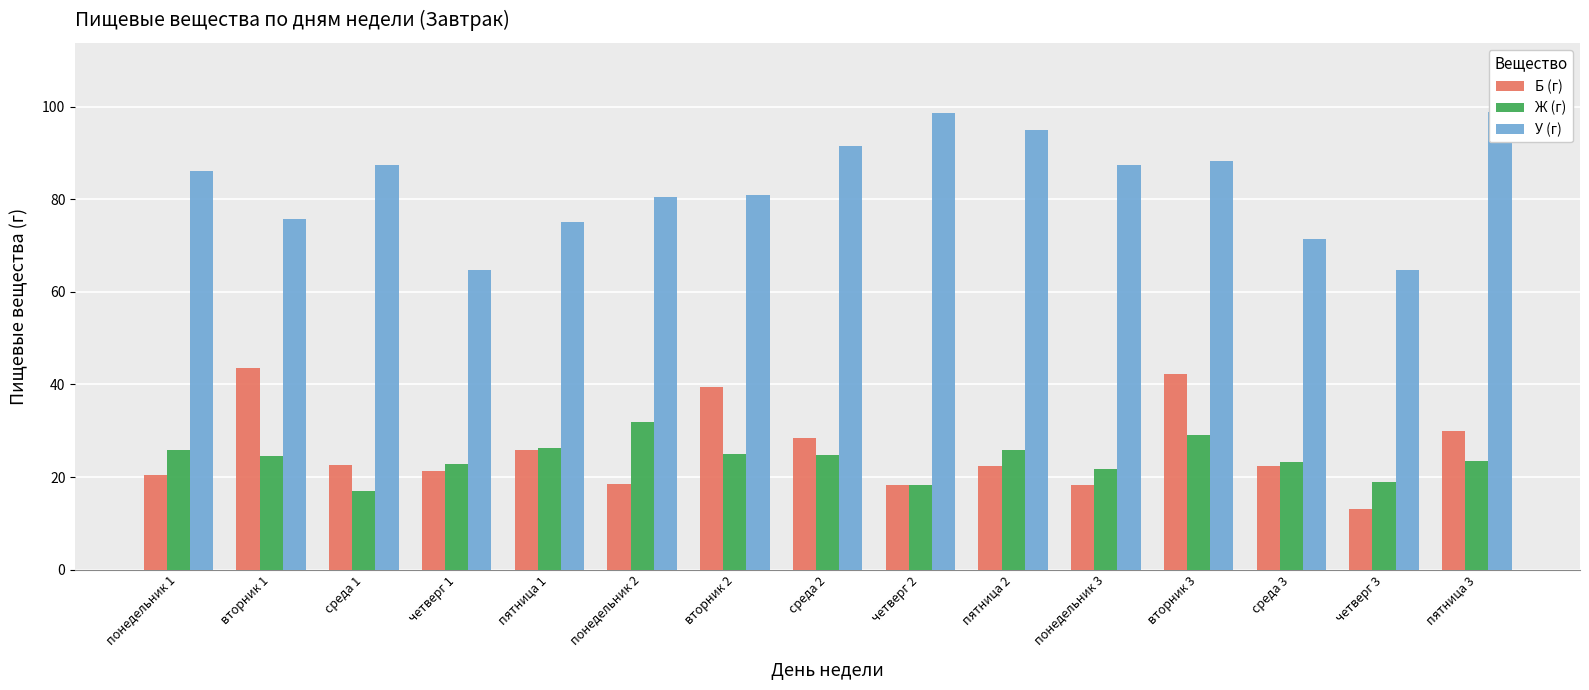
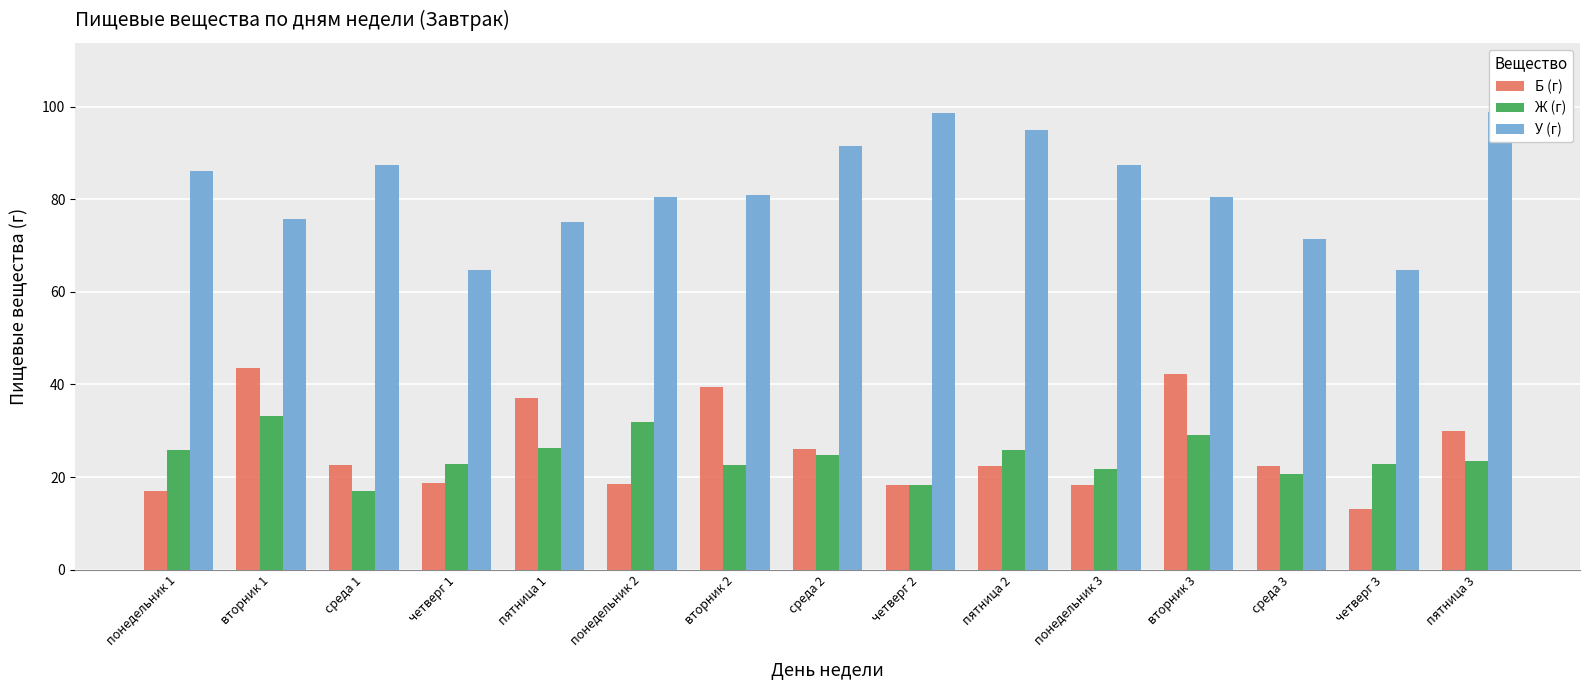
Б (г), понедельник 1: 20 -> 17
Ж (г), вторник 1: 24 -> 33
Б (г), четверг 1: 21 -> 19
Б (г), пятница 1: 26 -> 37
Ж (г), вторник 2: 25 -> 23
Б (г), среда 2: 28 -> 26
У (г), вторник 3: 88 -> 80
Ж (г), среда 3: 23 -> 21
Ж (г), четверг 3: 19 -> 23
